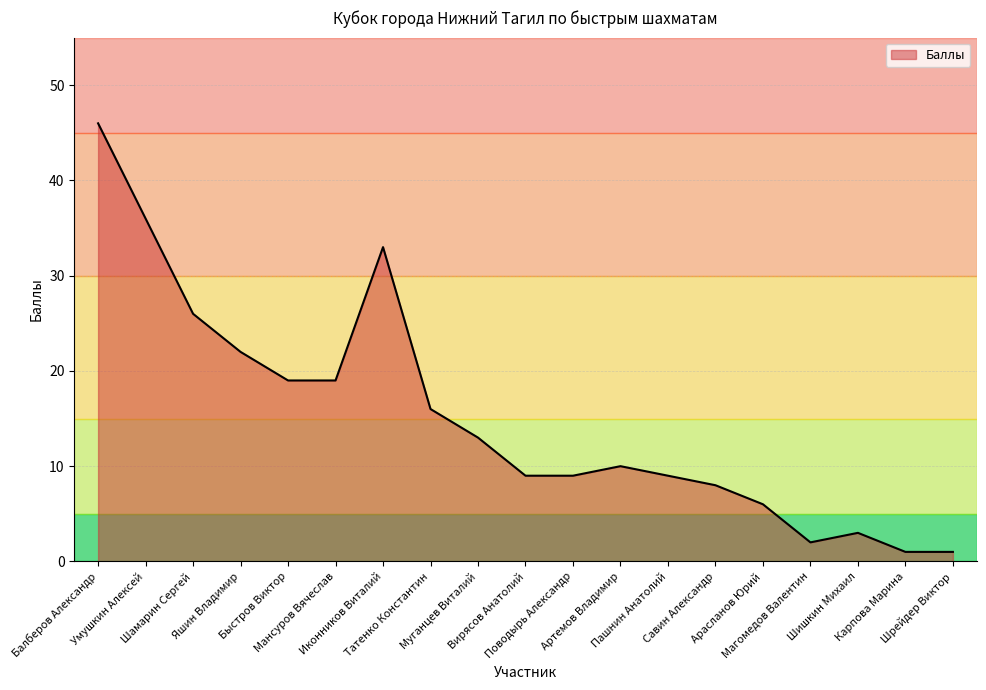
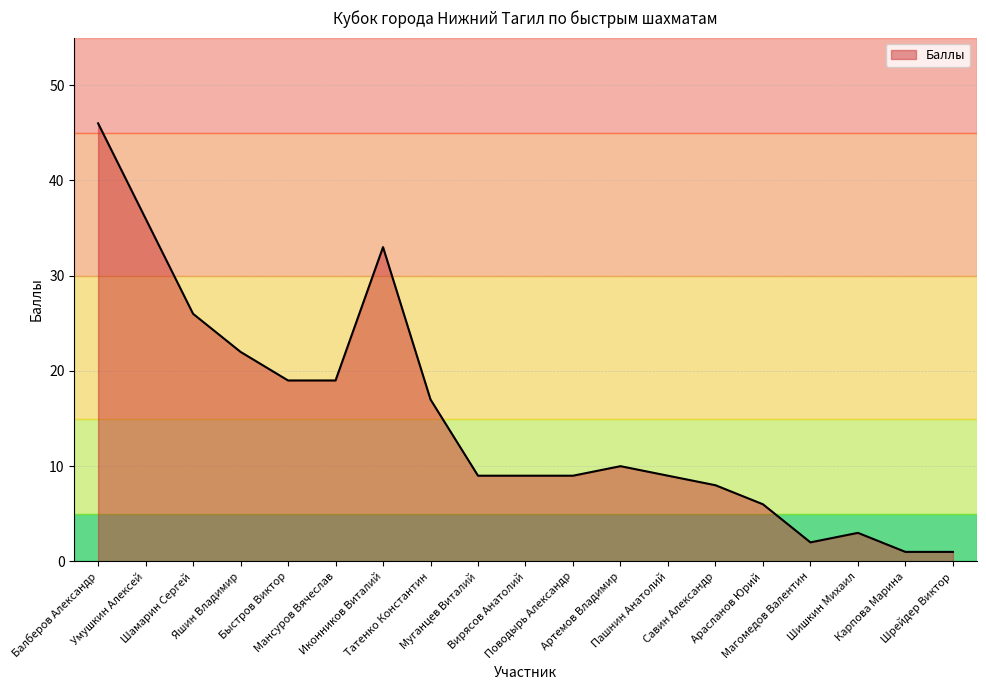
Татенко Константин: 16 -> 17
Муганцев Виталий: 13 -> 9
